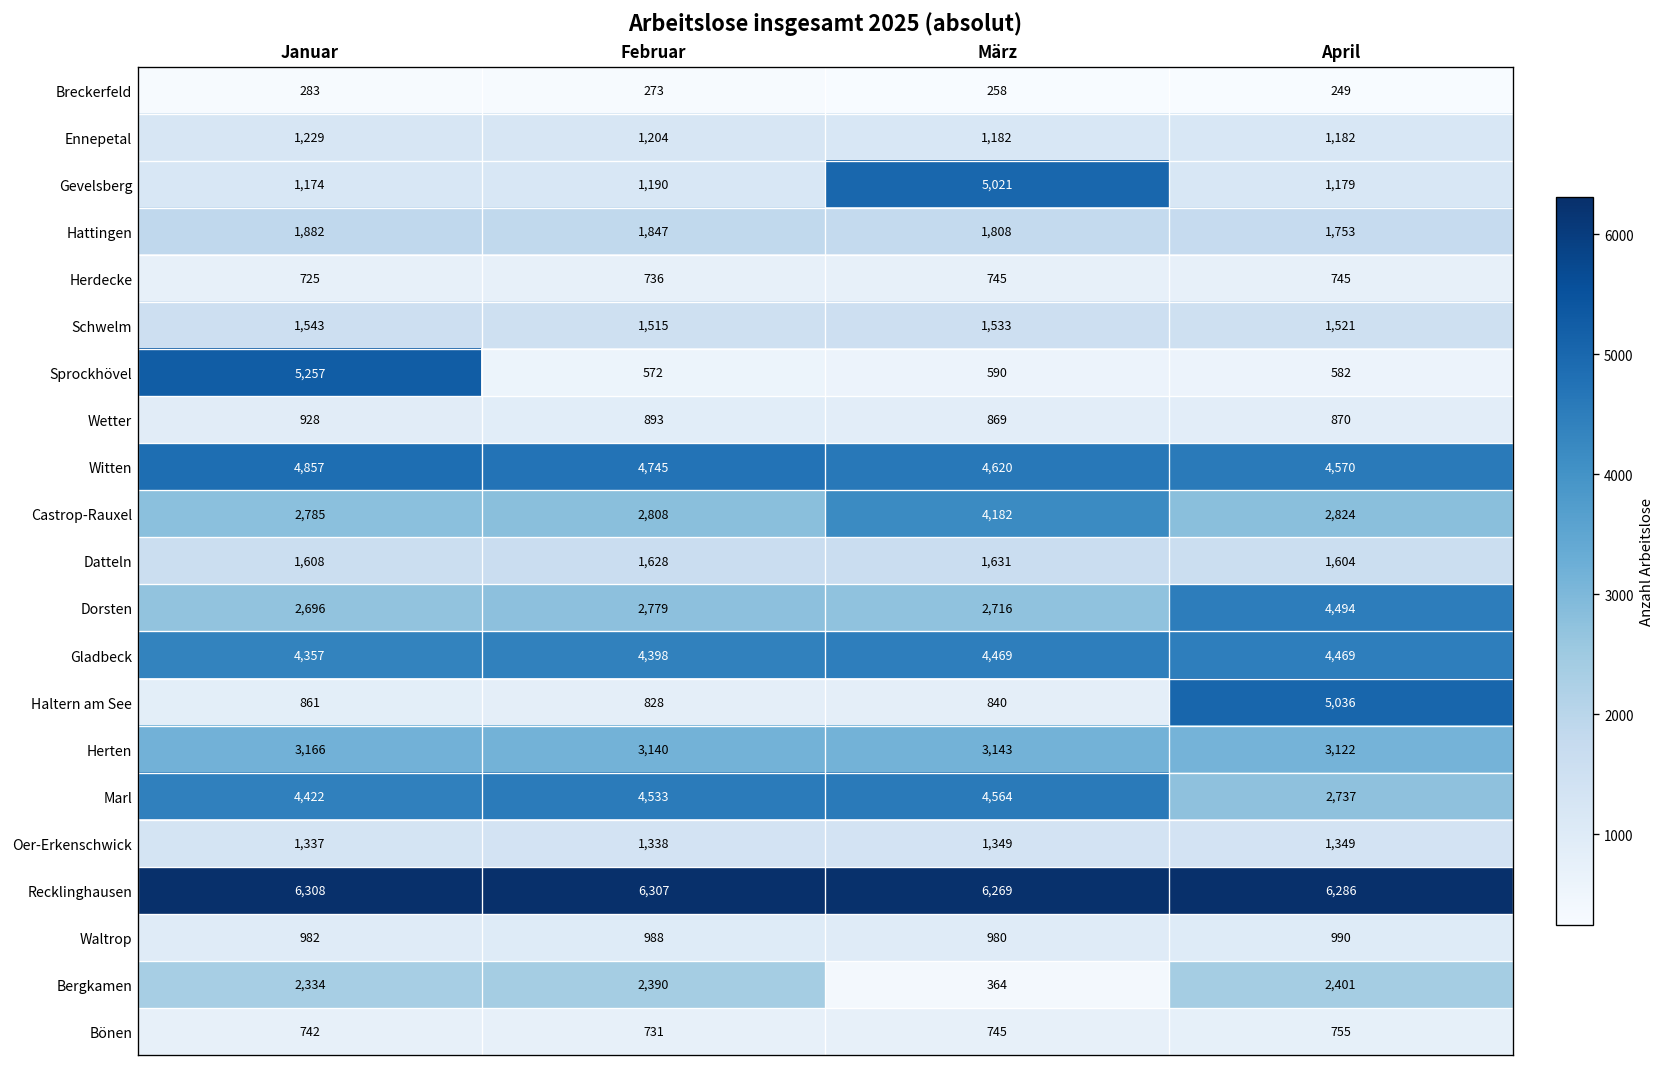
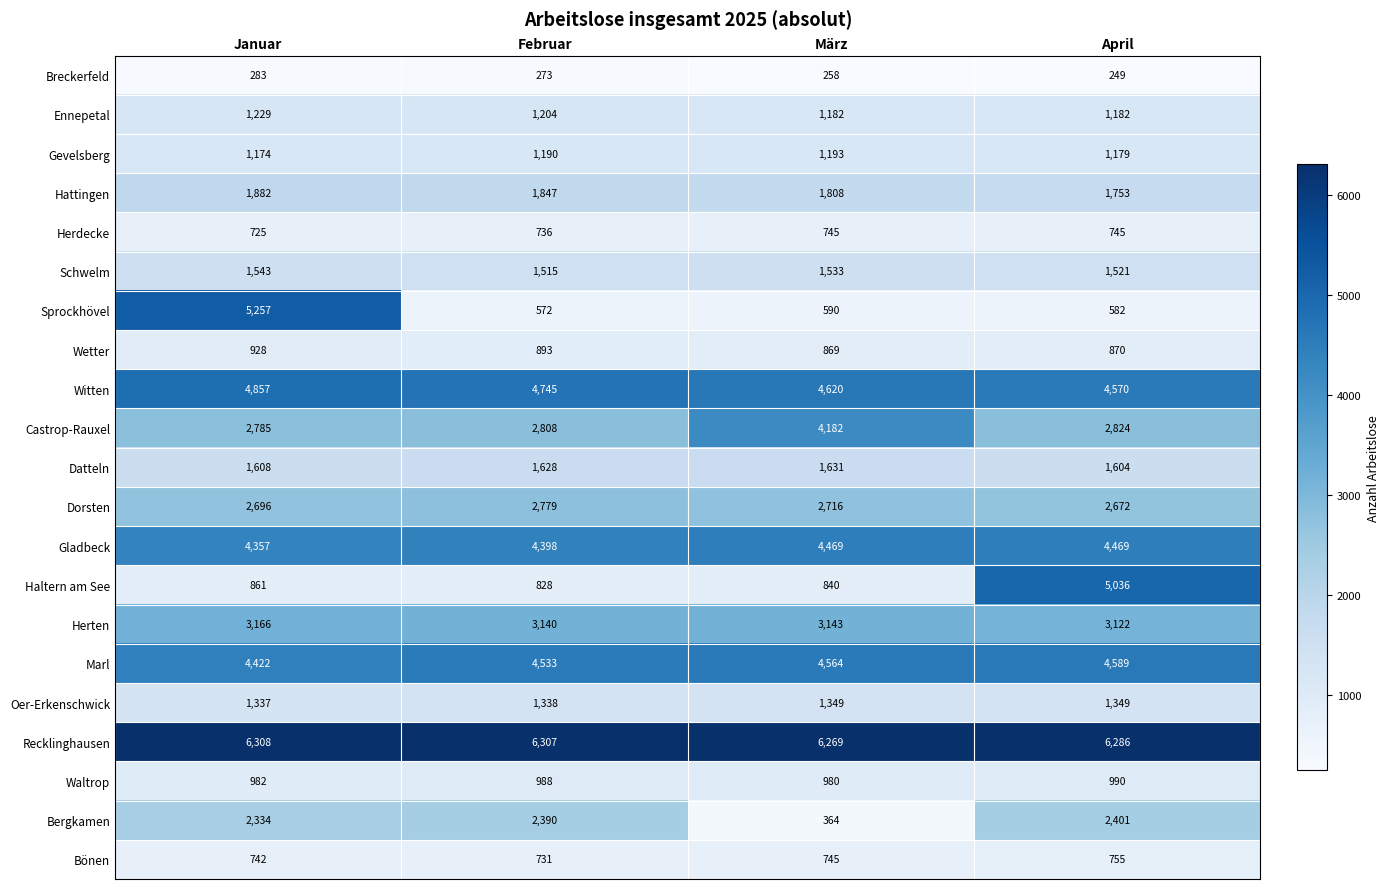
Gevelsberg, März: 5,021 -> 1,193
Dorsten, April: 4,494 -> 2,672
Marl, April: 2,737 -> 4,589
